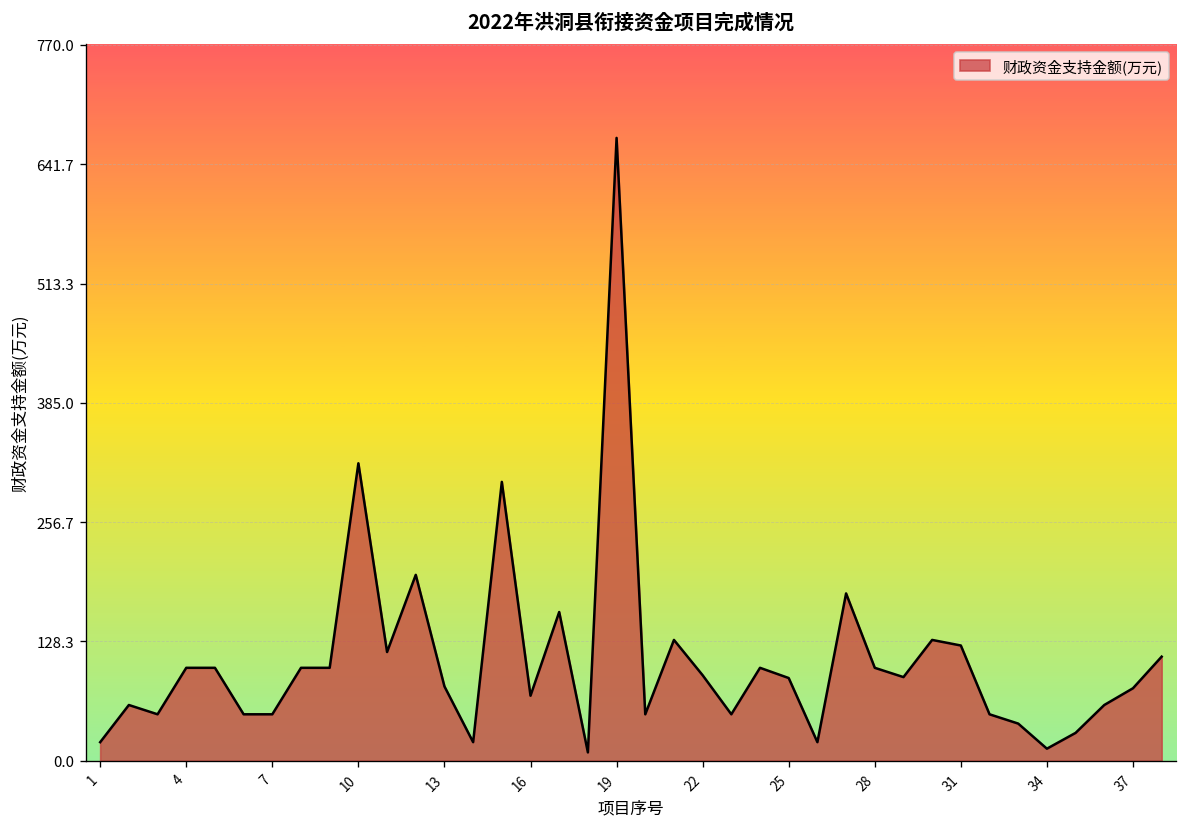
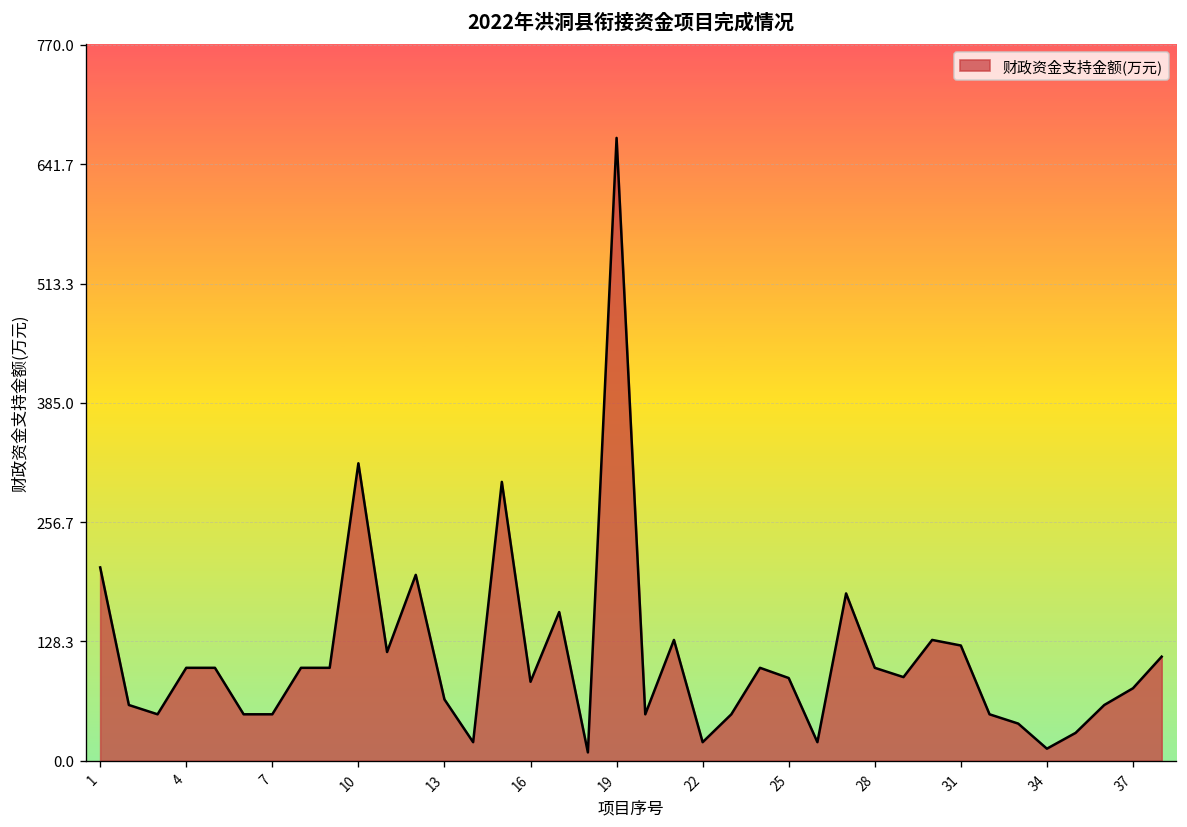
1: 20 -> 210
13: 80 -> 70
16: 70 -> 90
22: 90 -> 20
